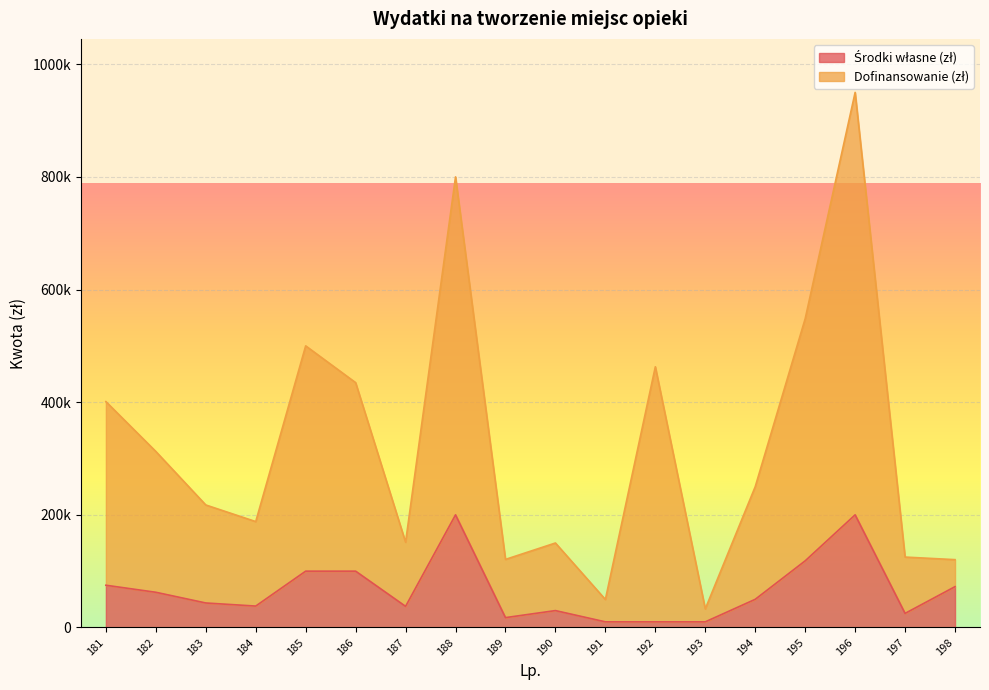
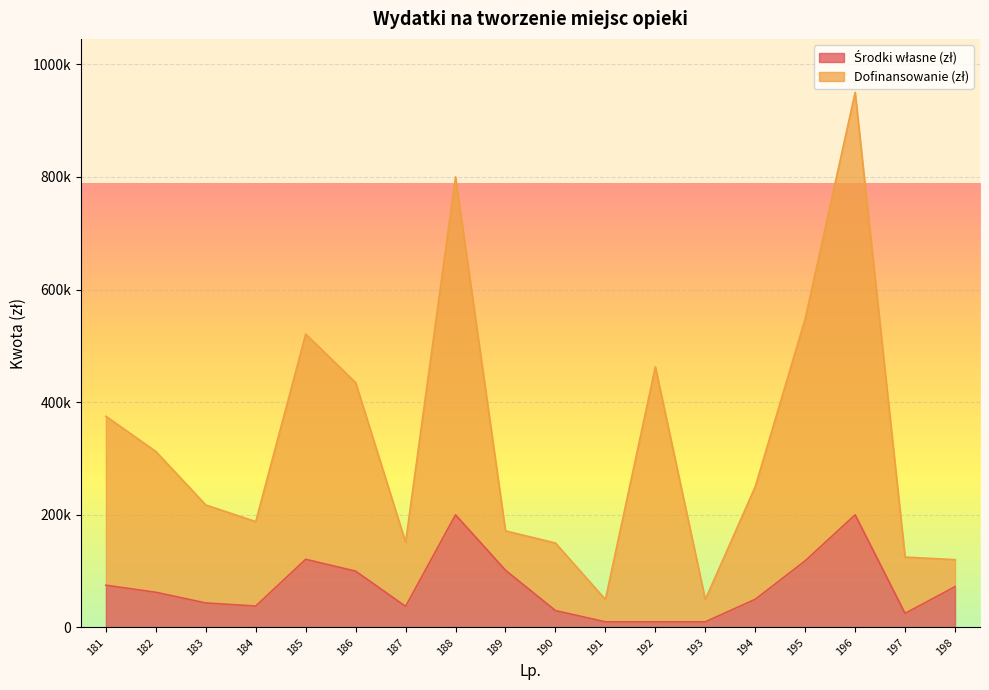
Dofinansowanie (zł), 181: 330000 -> 300000
Środki własne (zł), 185: 100000 -> 120000
Środki własne (zł), 189: 20000 -> 100000
Dofinansowanie (zł), 189: 100000 -> 70000
Dofinansowanie (zł), 193: 20000 -> 40000
